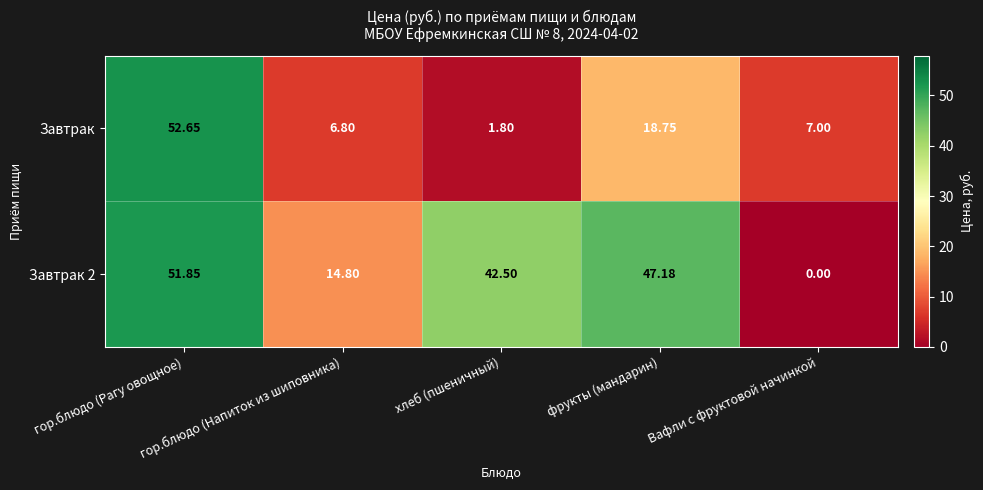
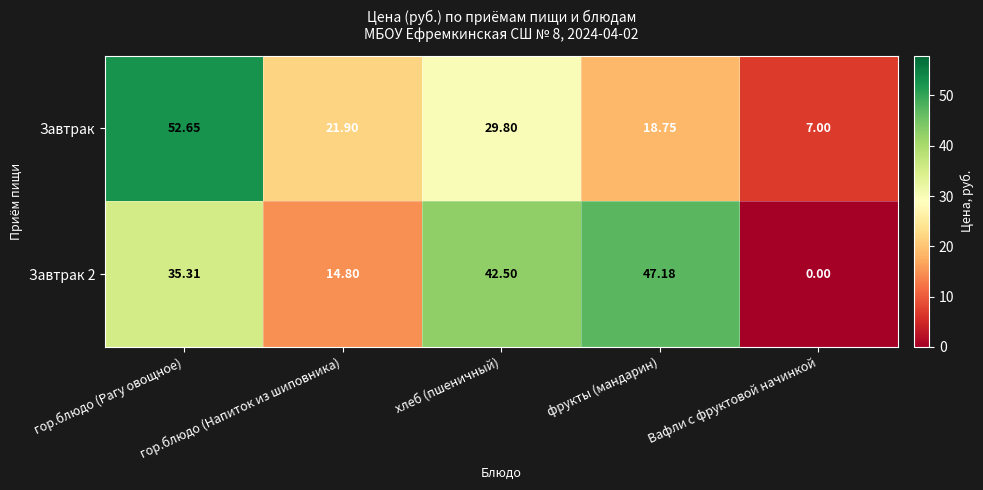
Завтрак, гор.блюдо (Напиток из шиповника): 6.80 -> 21.90
Завтрак, хлеб (пшеничный): 1.80 -> 29.80
Завтрак 2, гор.блюдо (Рагу овощное): 51.85 -> 35.31
